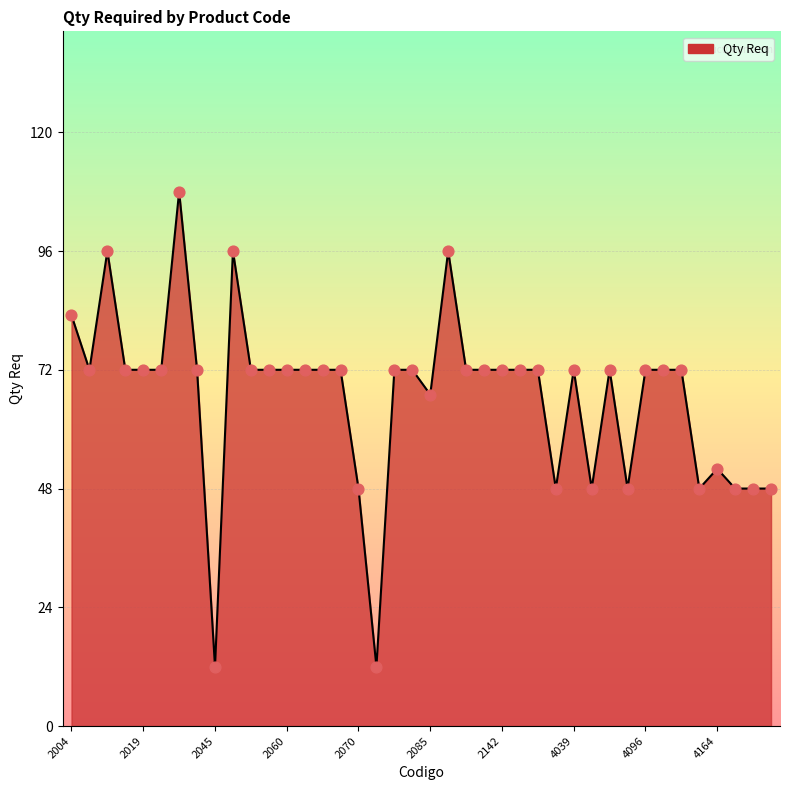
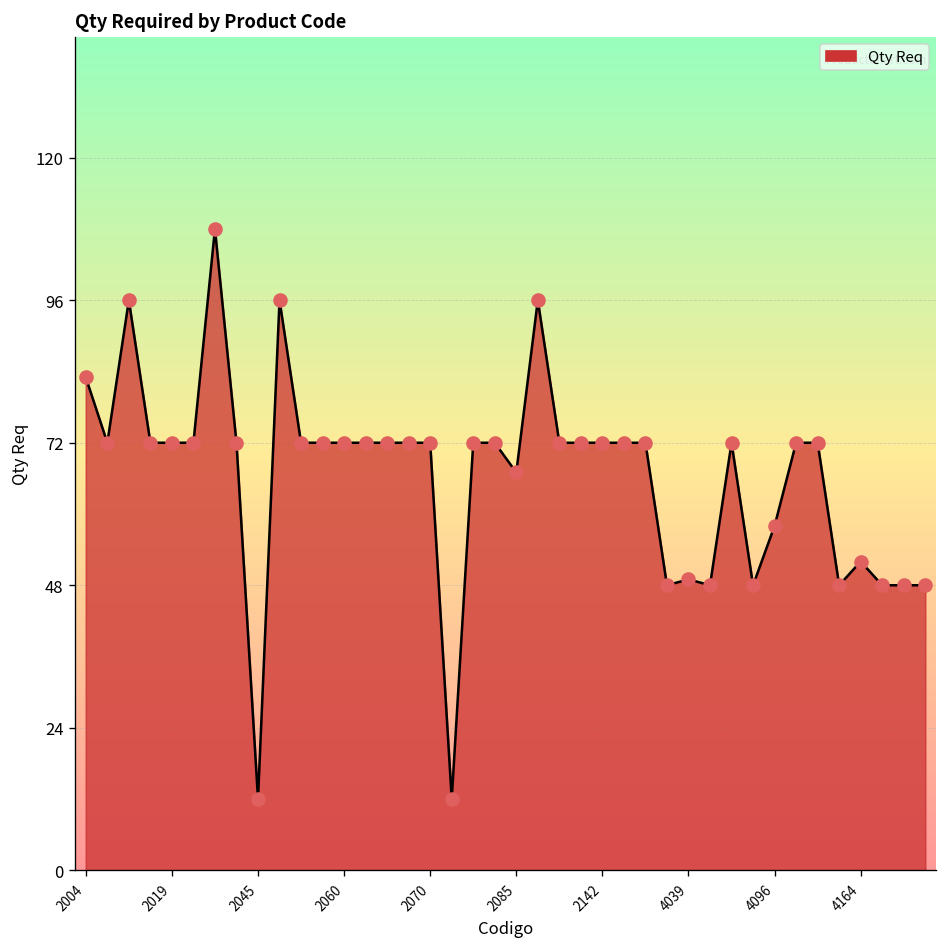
2070: 48 -> 72
4039: 72 -> 49
4096: 72 -> 58
